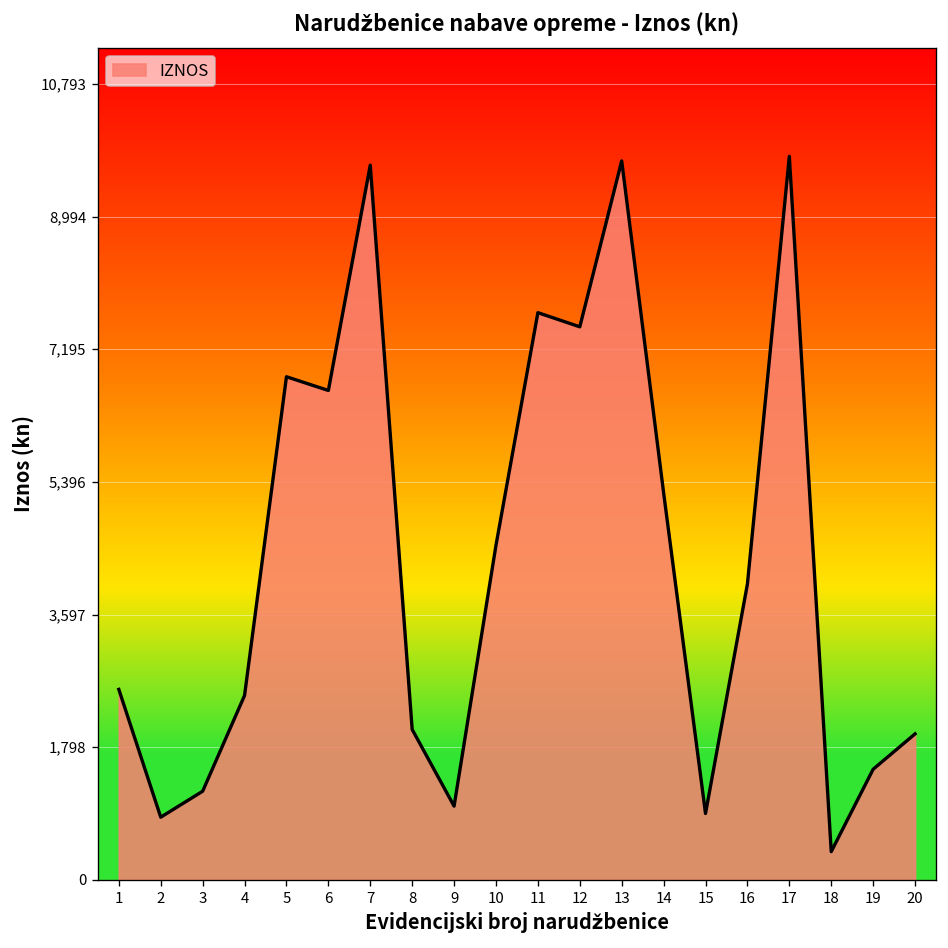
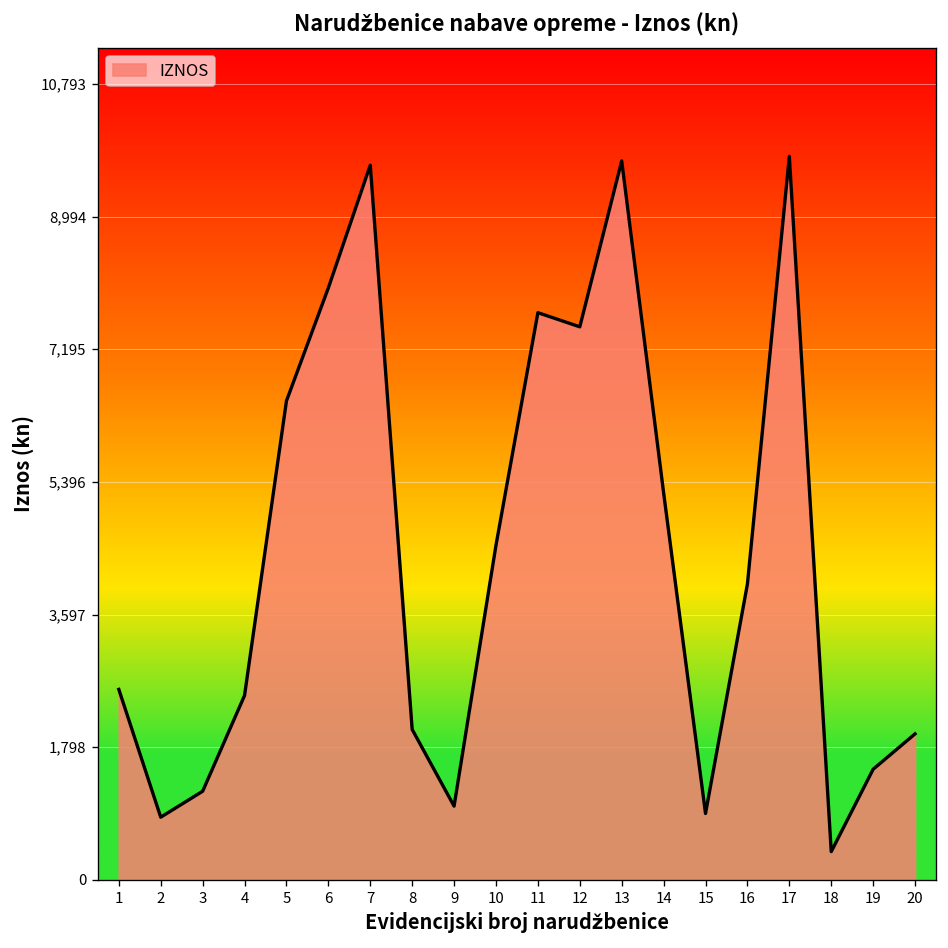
5: 6,800 -> 6,500
6: 6,600 -> 8,000
